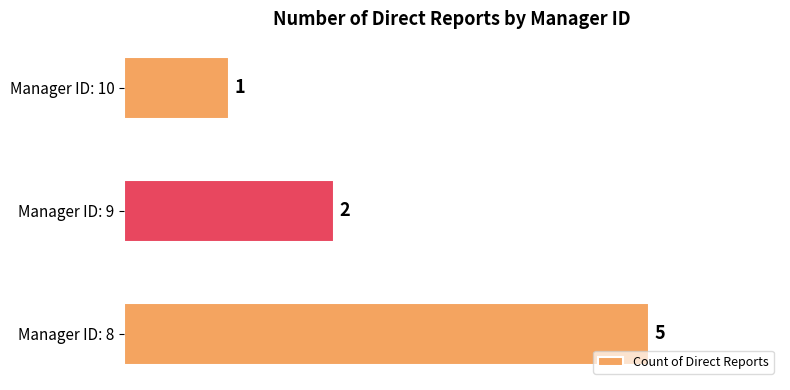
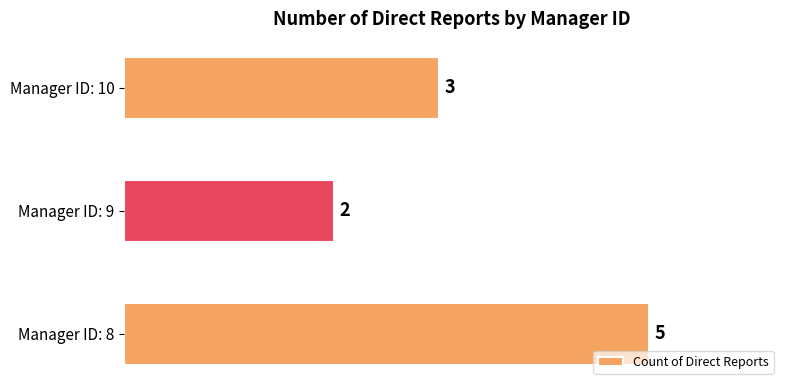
Manager ID: 10: 1 -> 3
